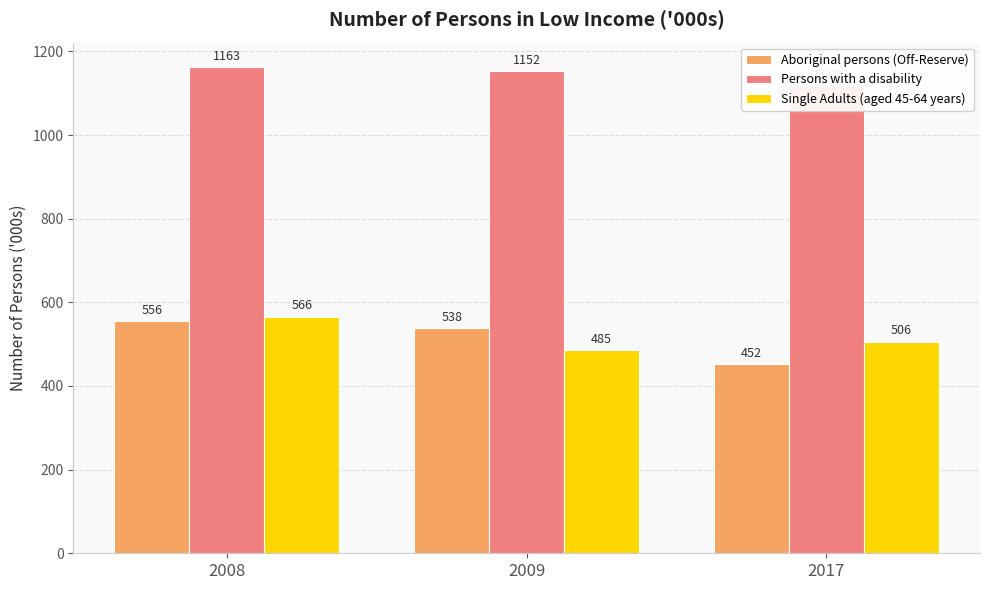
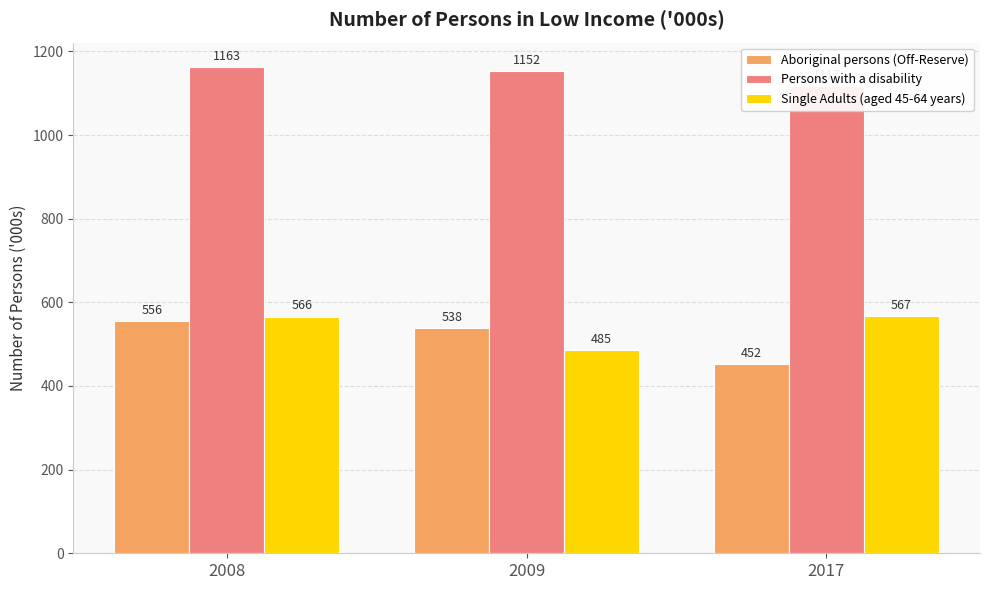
Single Adults (aged 45-64 years), 2017: 506 -> 567
